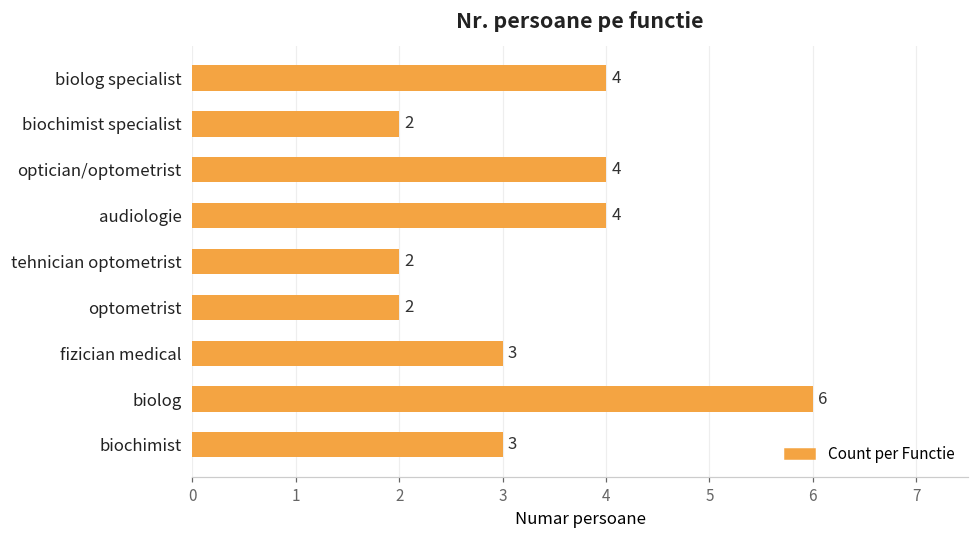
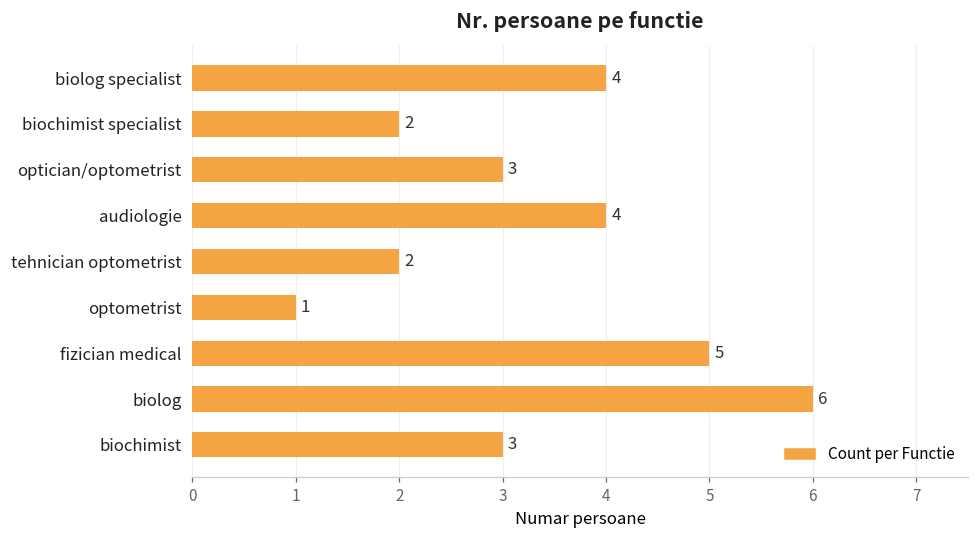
optician/optometrist: 4 -> 3
optometrist: 2 -> 1
fizician medical: 3 -> 5
